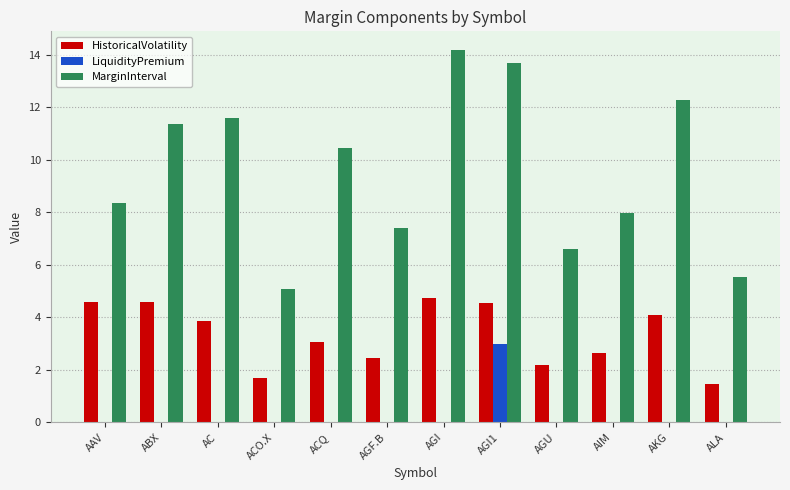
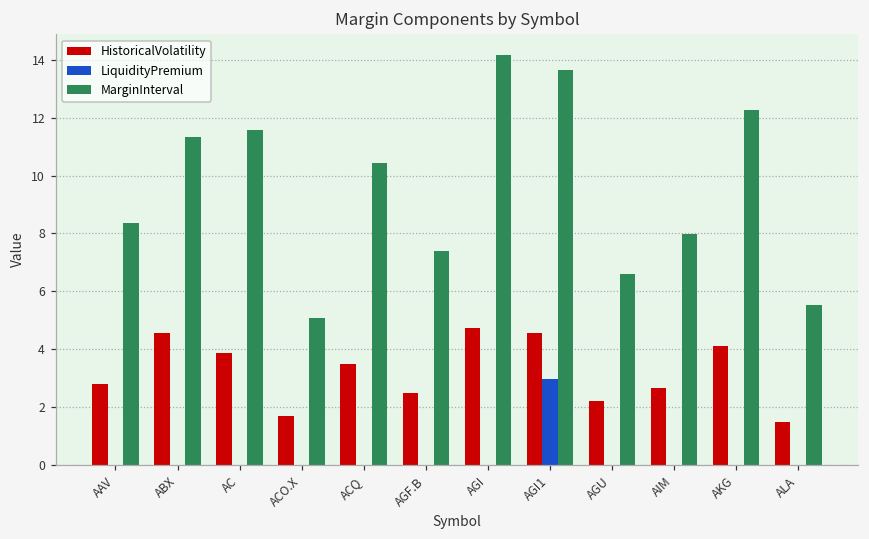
HistoricalVolatility, AAV: 4.6 -> 2.8
HistoricalVolatility, ACQ: 3.0 -> 3.5
